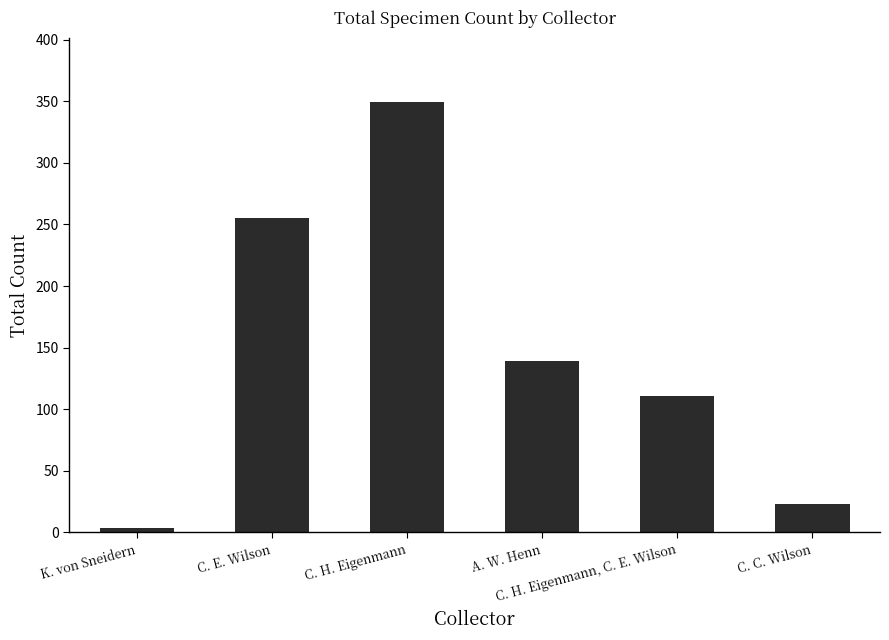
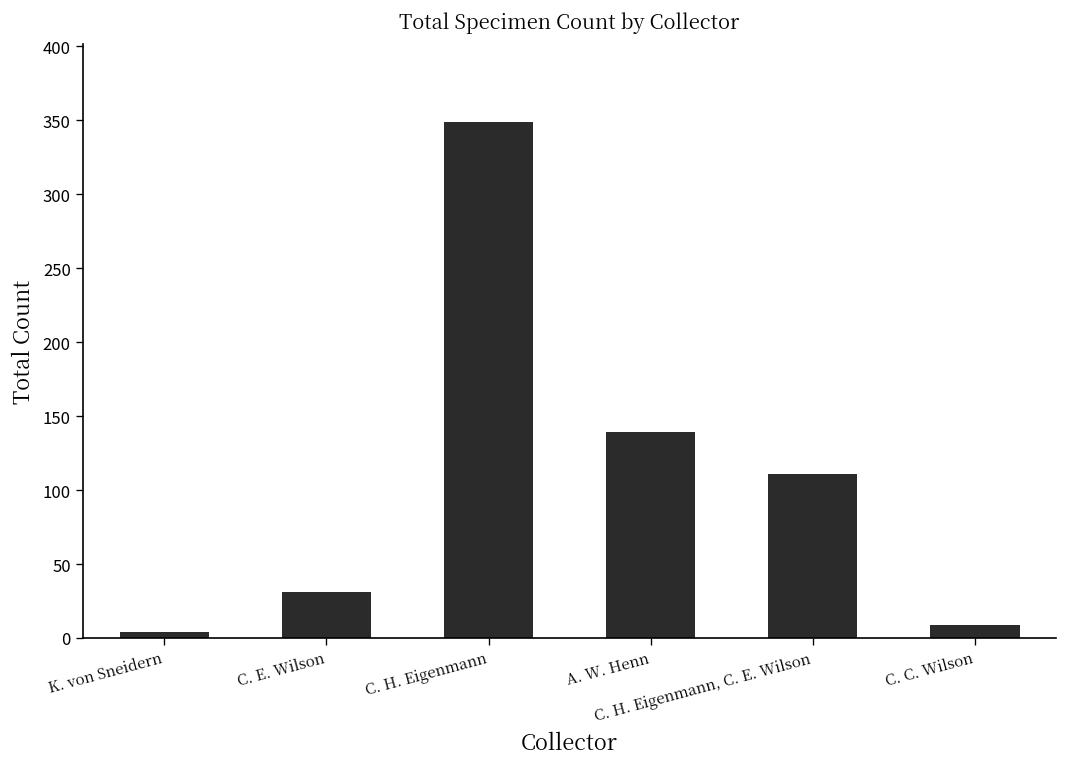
C. E. Wilson: 255 -> 31
C. C. Wilson: 23 -> 9
